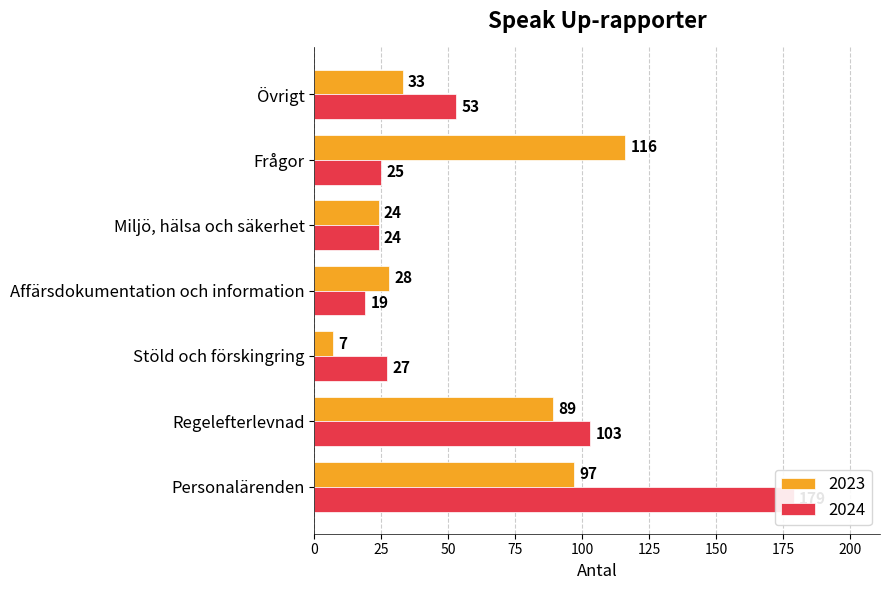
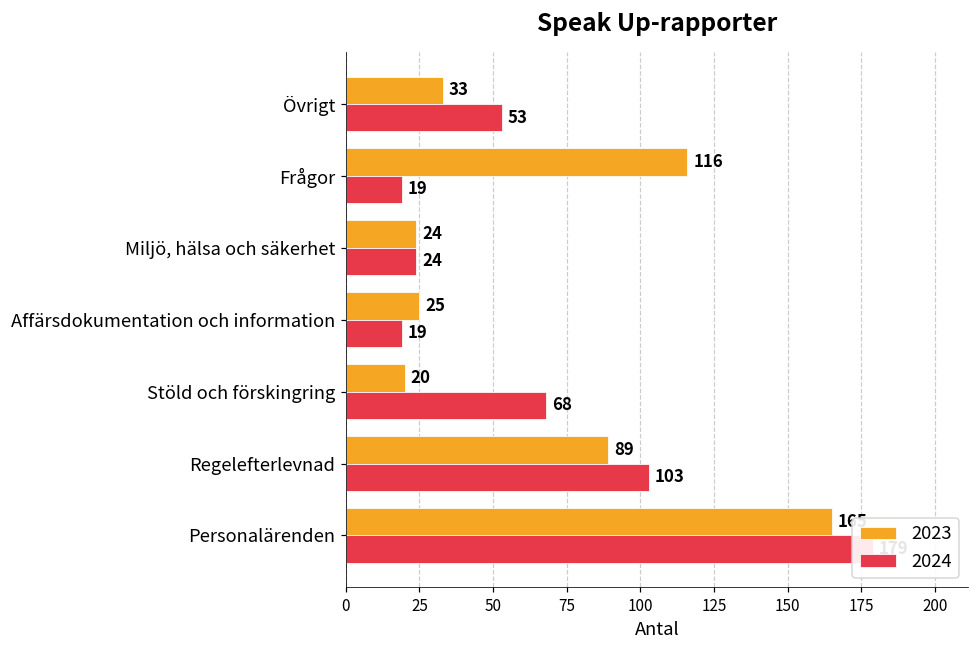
2024, Frågor: 25 -> 19
2023, Affärsdokumentation och information: 28 -> 25
2023, Stöld och förskingring: 7 -> 20
2024, Stöld och förskingring: 27 -> 68
2023, Personalärenden: 97 -> 165
